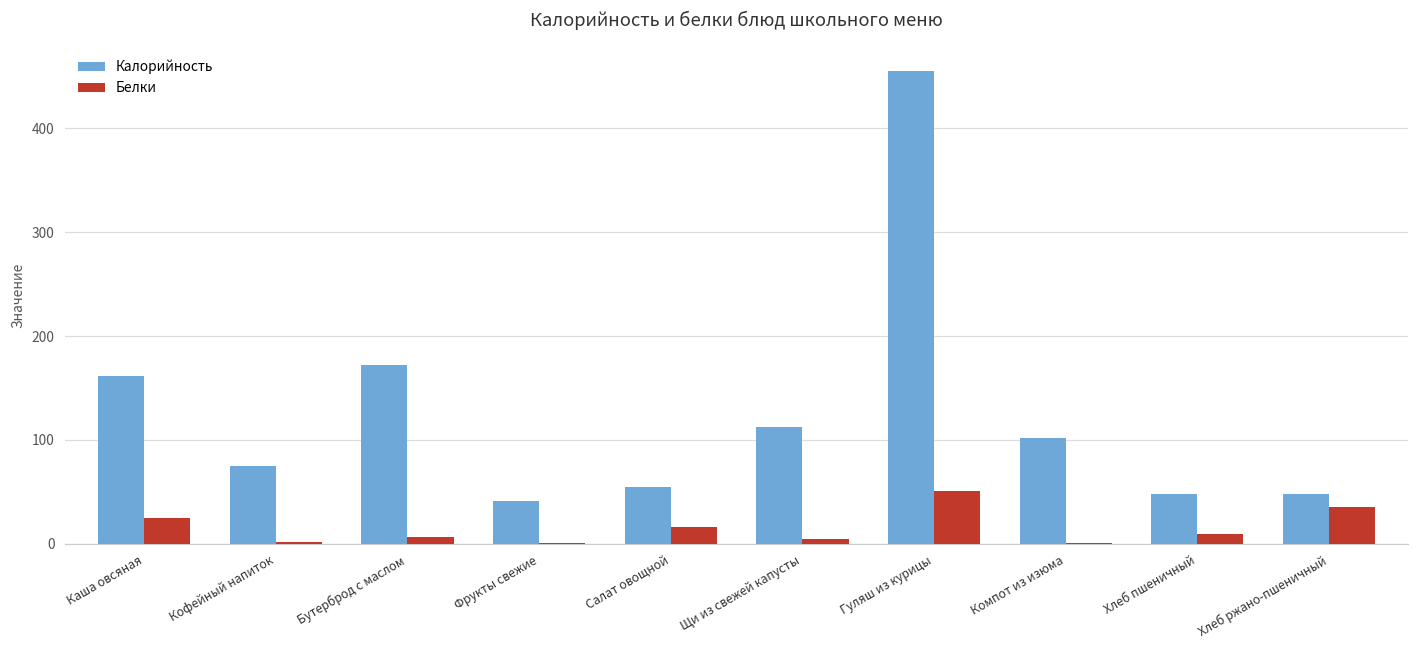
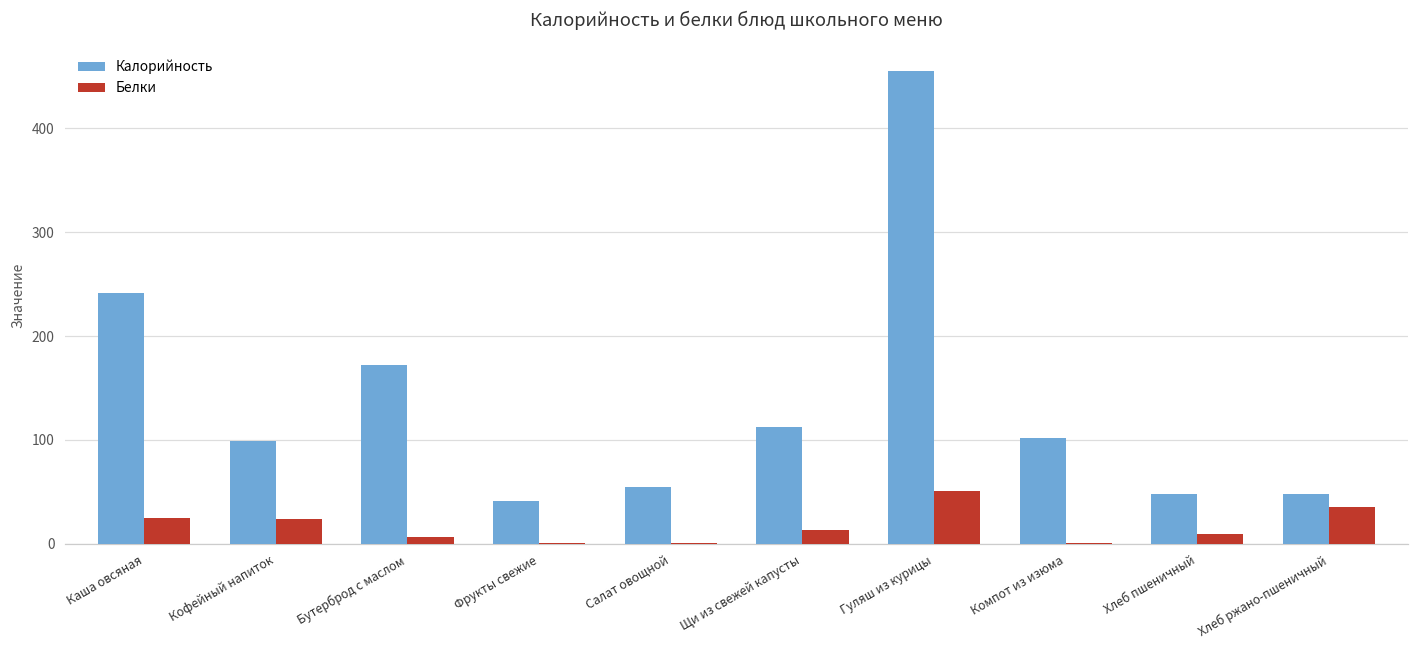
Калорийность, Каша овсяная: 160 -> 240
Калорийность, Кофейный напиток: 80 -> 100
Белки, Кофейный напиток: 0 -> 20
Белки, Салат овощной: 20 -> 0
Белки, Щи из свежей капусты: 0 -> 10
